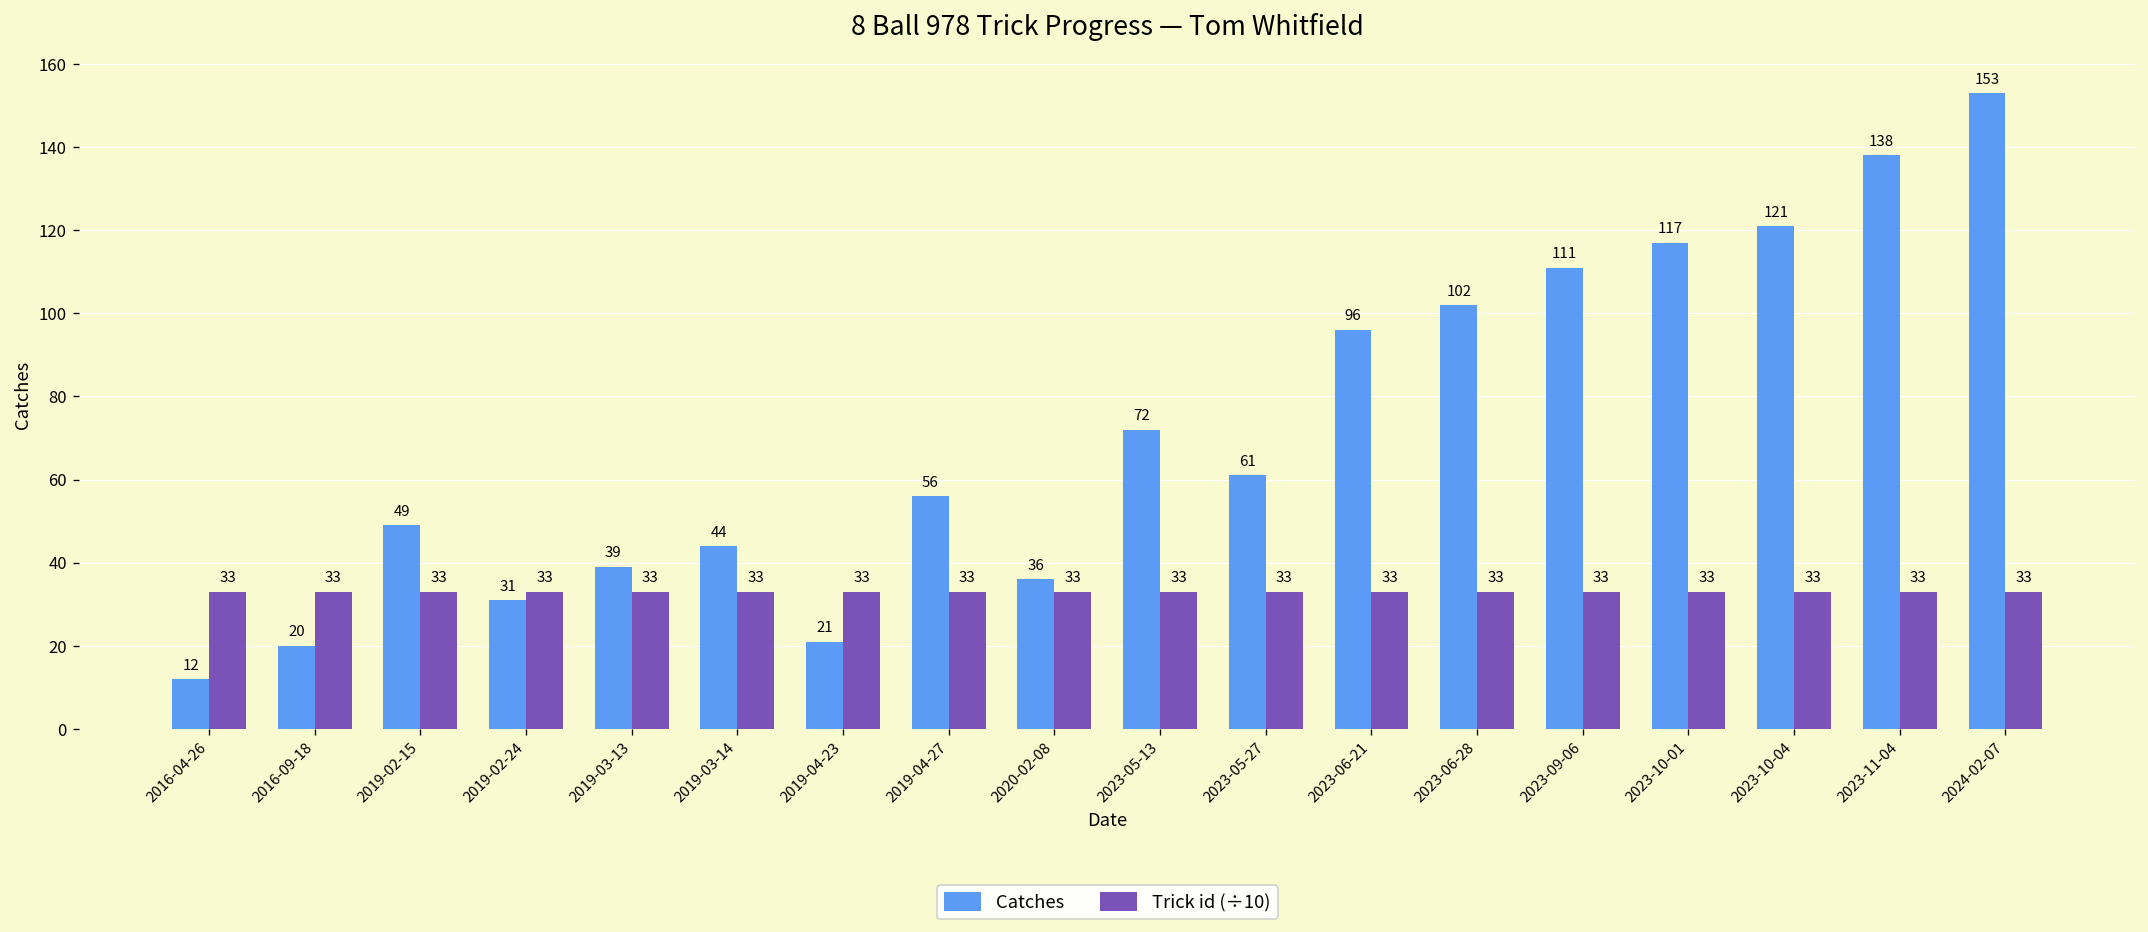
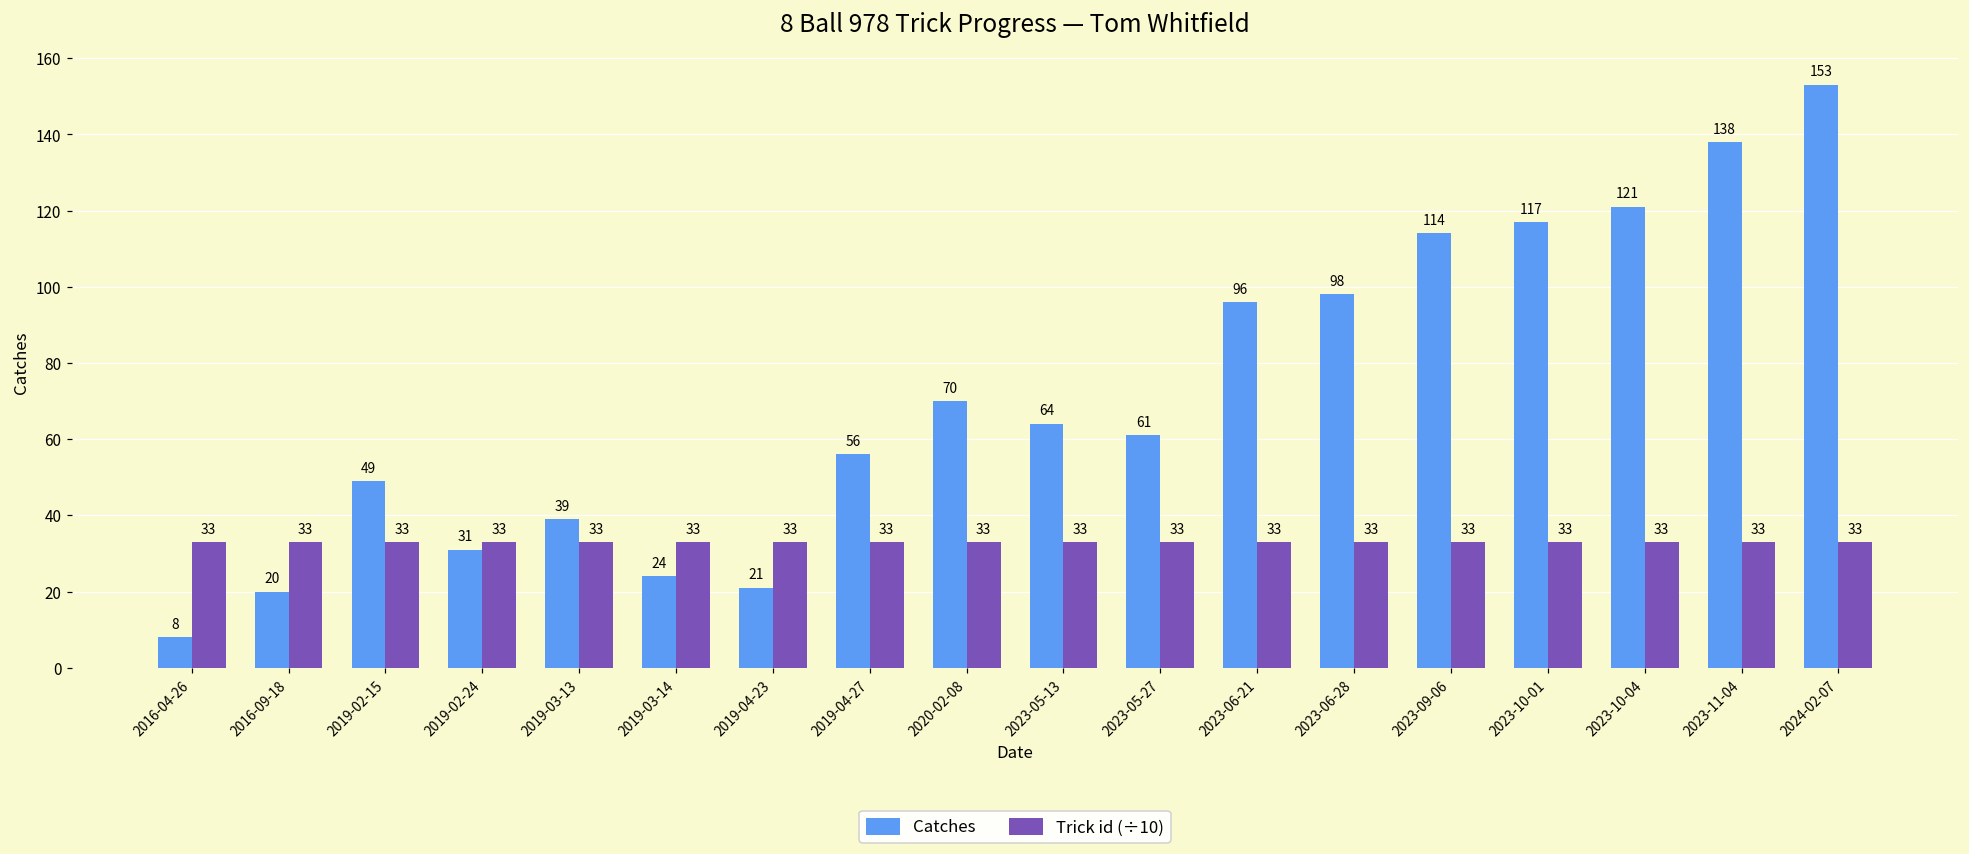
Catches, 2016-04-26: 12 -> 8
Catches, 2019-03-14: 44 -> 24
Catches, 2020-02-08: 36 -> 70
Catches, 2023-05-13: 72 -> 64
Catches, 2023-06-28: 102 -> 98
Catches, 2023-09-06: 111 -> 114
